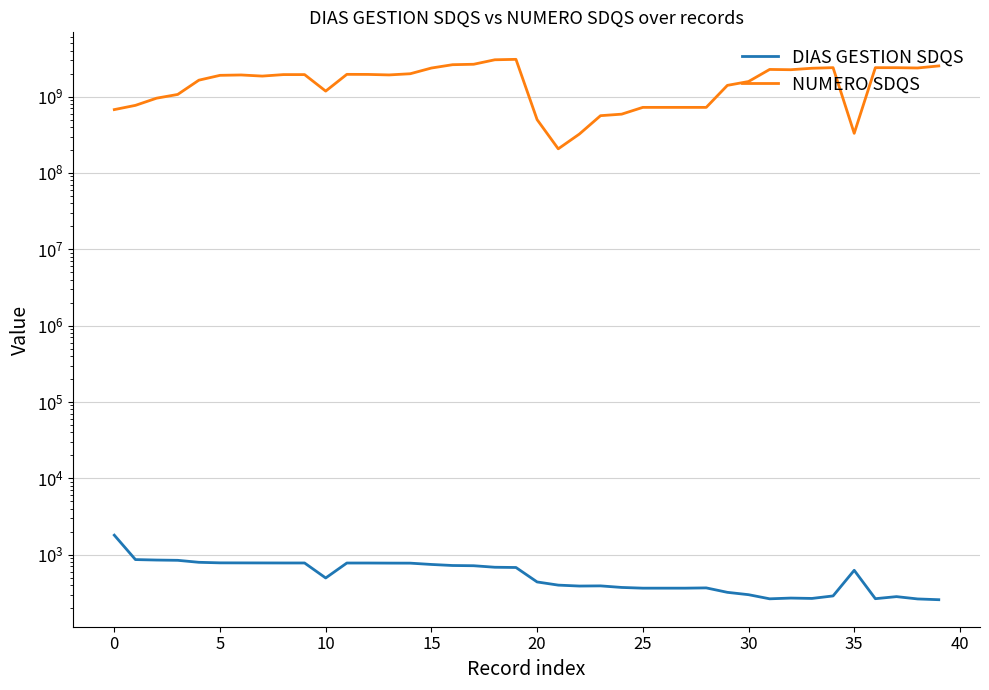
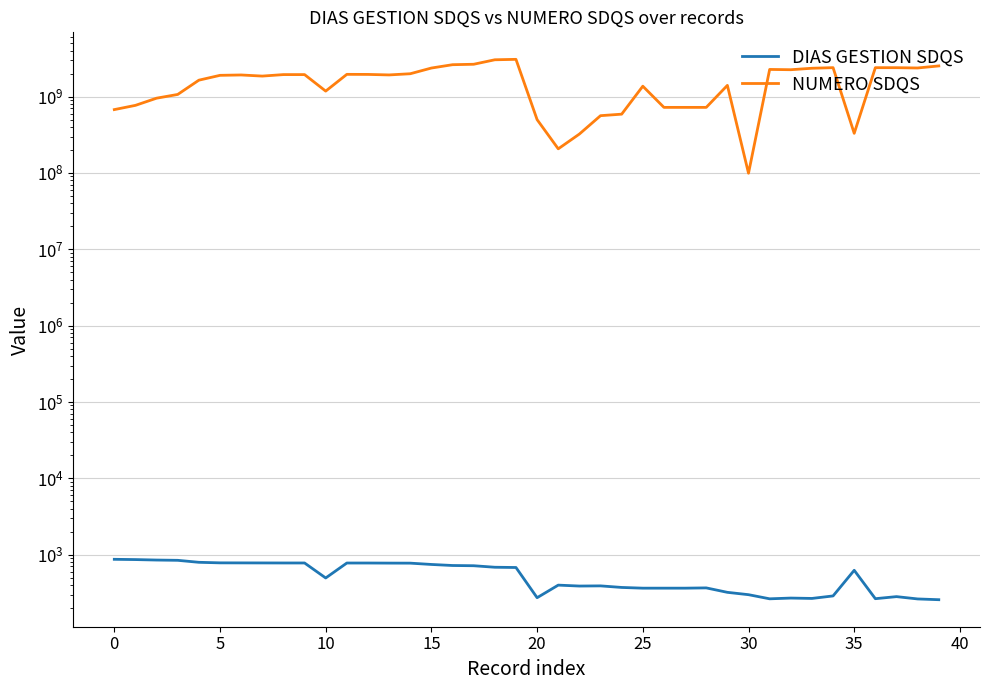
DIAS GESTION SDQS, 0: 1800 -> 900
DIAS GESTION SDQS, 20: 400 -> 270
NUMERO SDQS, 25: 700000000 -> 1400000000
NUMERO SDQS, 30: 1600000000 -> 100000000
